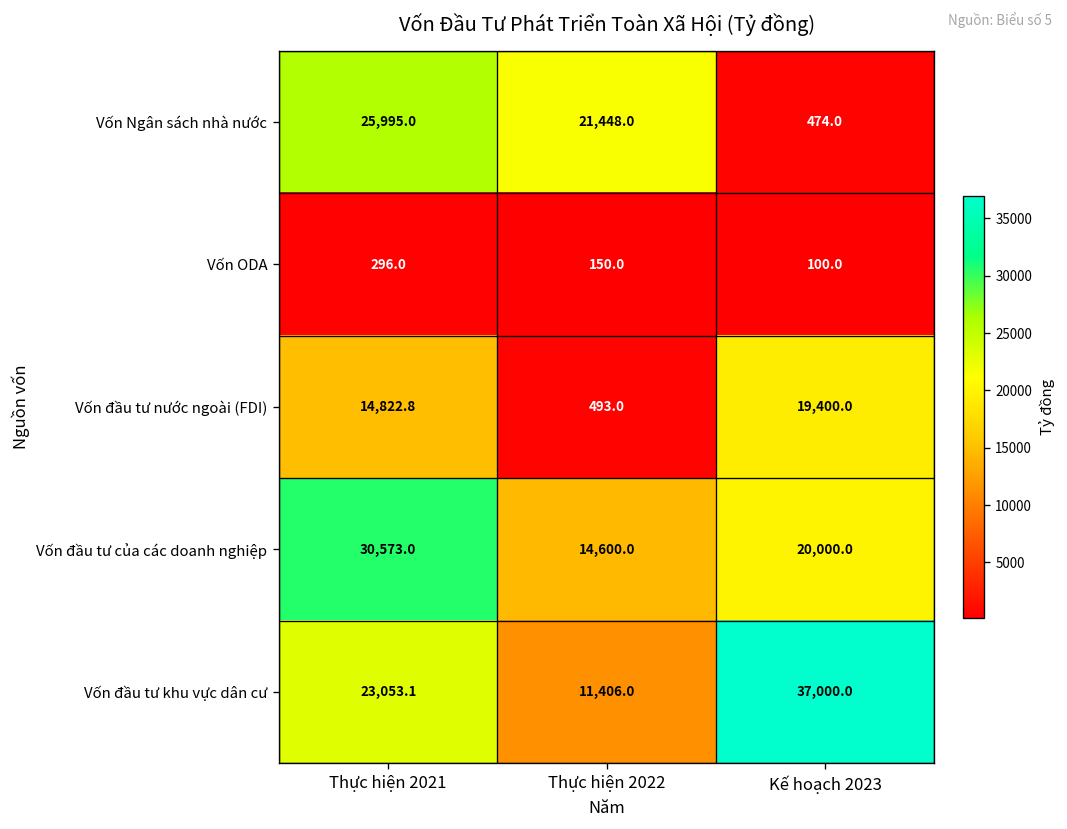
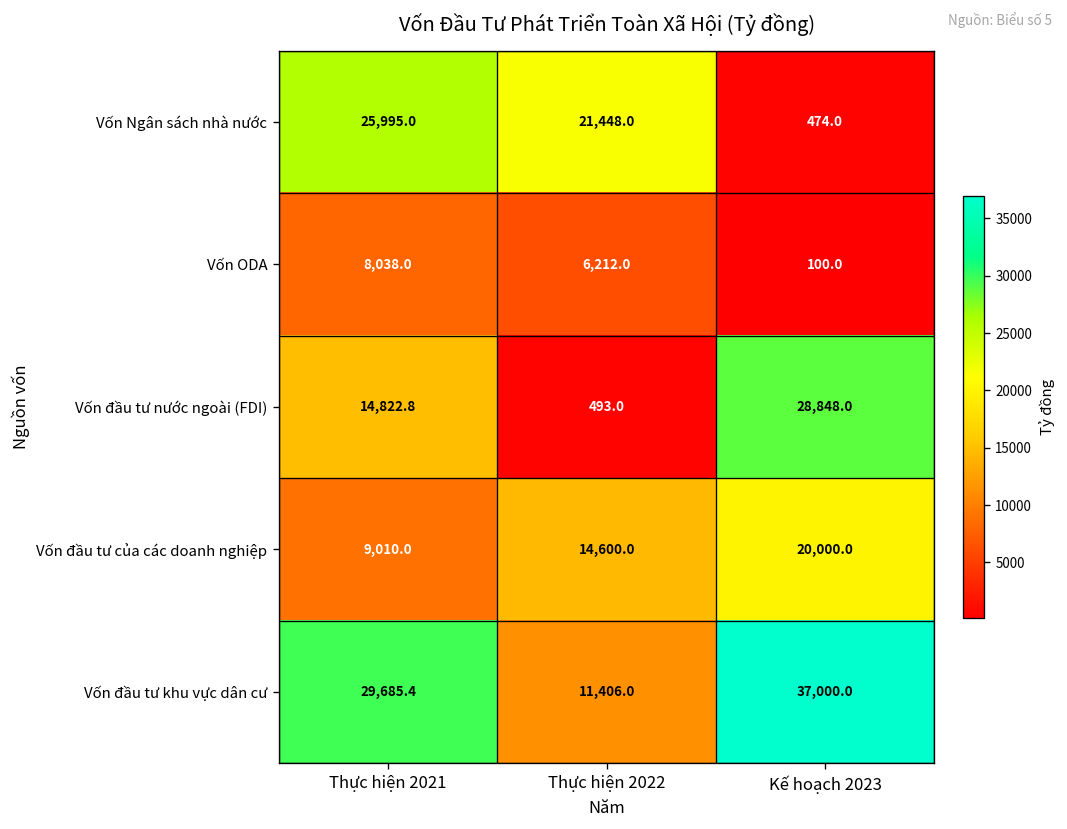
Vốn ODA, Thực hiện 2021: 296.0 -> 8,038.0
Vốn ODA, Thực hiện 2022: 150.0 -> 6,212.0
Vốn đầu tư nước ngoài (FDI), Kế hoạch 2023: 19,400.0 -> 28,848.0
Vốn đầu tư của các doanh nghiệp, Thực hiện 2021: 30,573.0 -> 9,010.0
Vốn đầu tư khu vực dân cư, Thực hiện 2021: 23,053.1 -> 29,685.4
